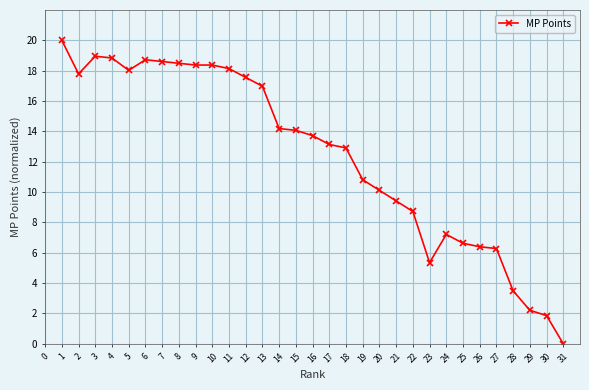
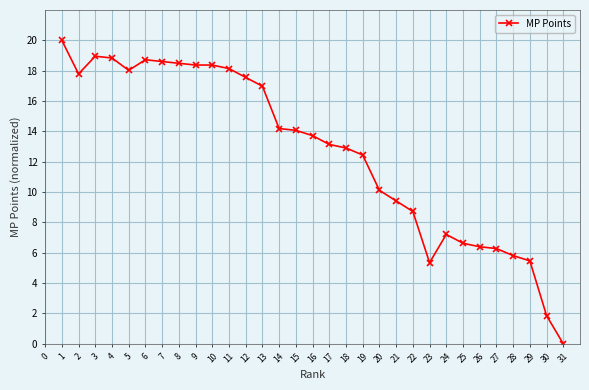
19: 10.8 -> 12.4
28: 3.5 -> 5.8
29: 2.2 -> 5.5
